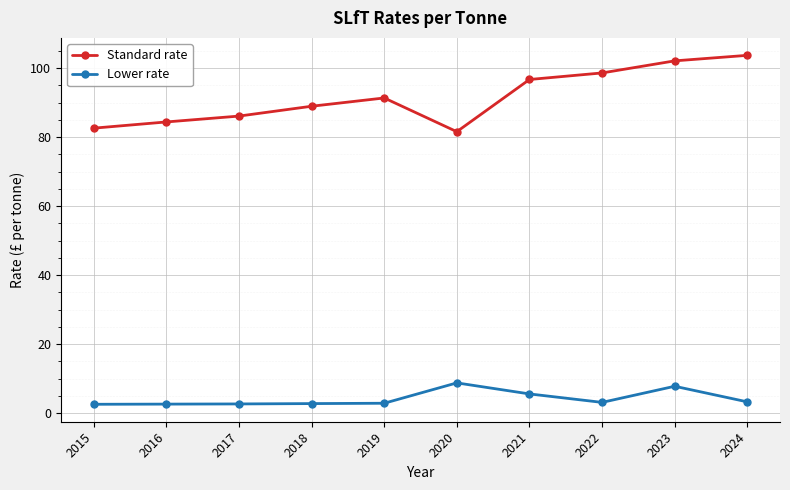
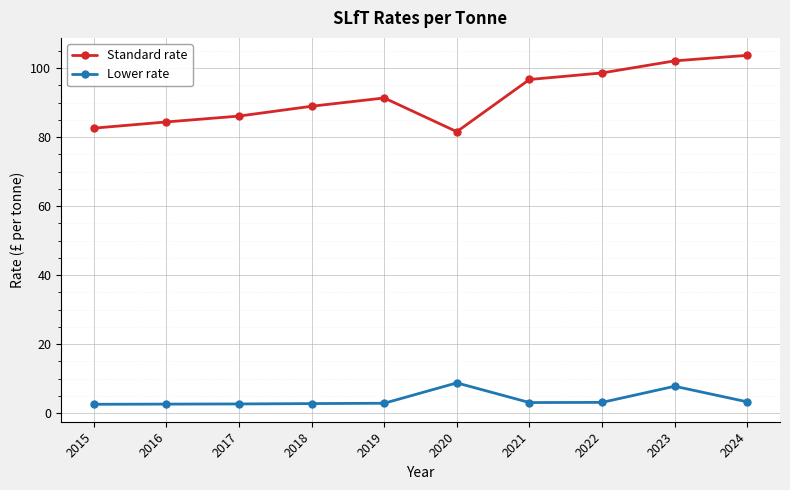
Lower rate, 2021: 6 -> 3
